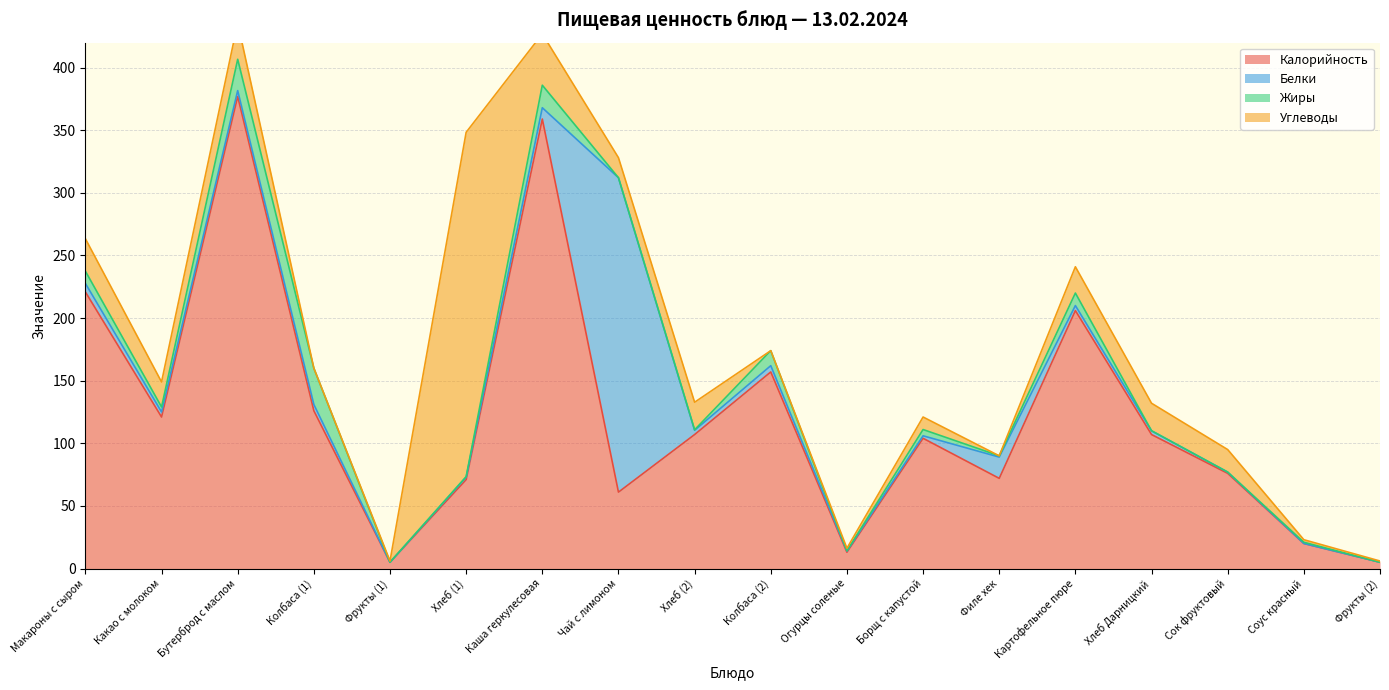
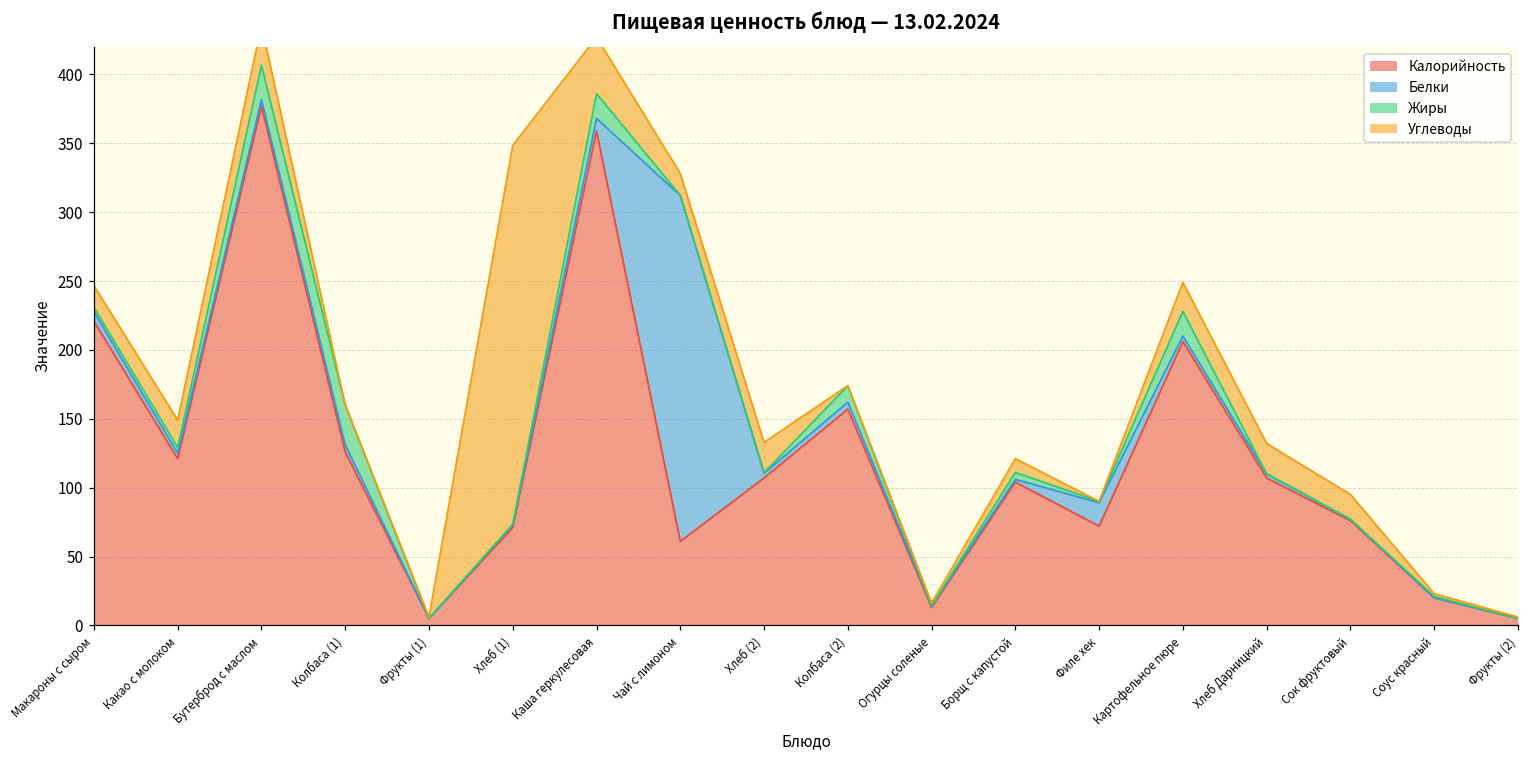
Жиры, Макароны с сыром: 10 -> 3
Углеводы, Макароны с сыром: 26 -> 16
Жиры, Картофельное пюре: 10 -> 18
